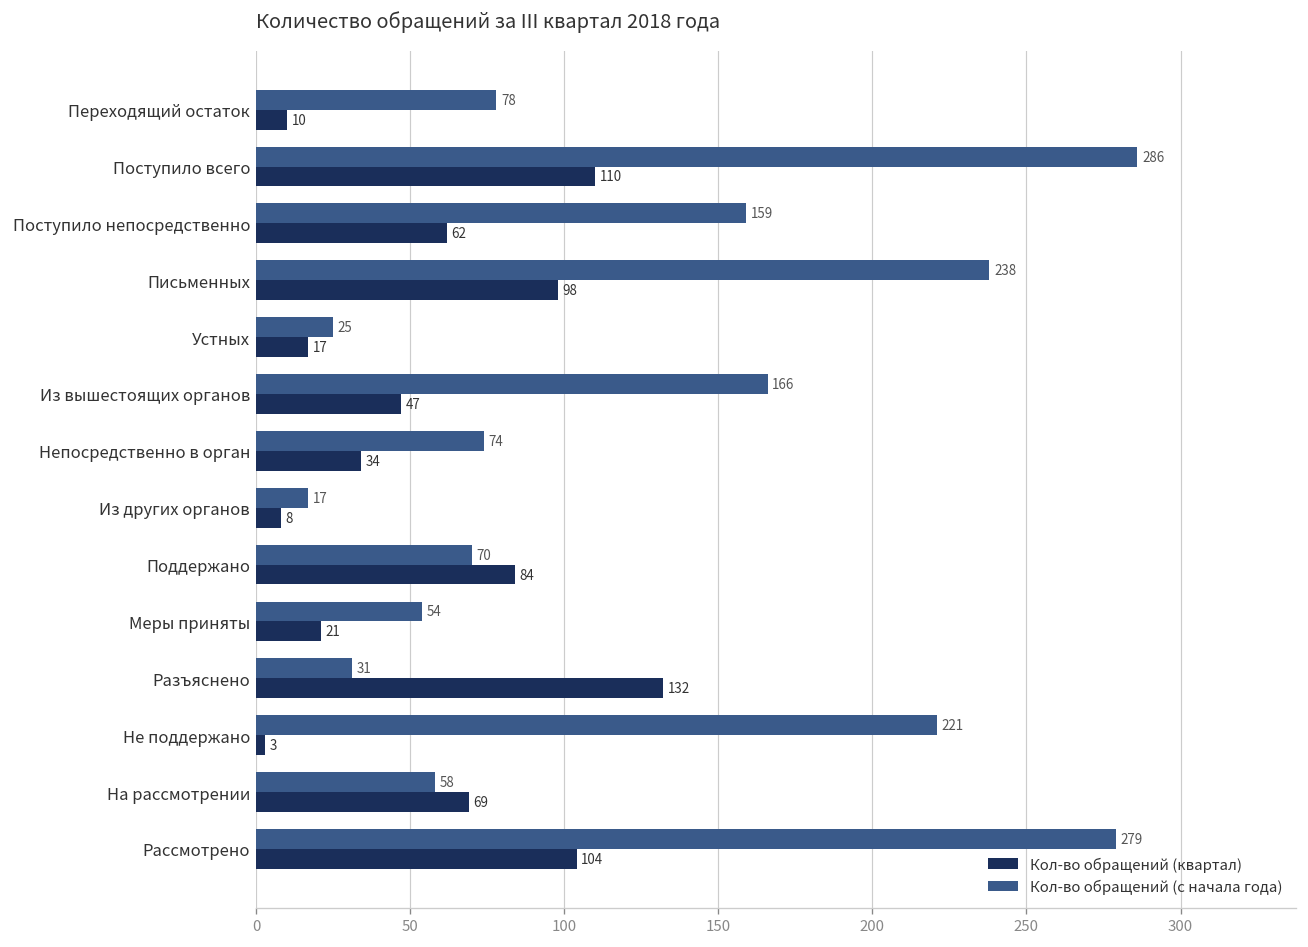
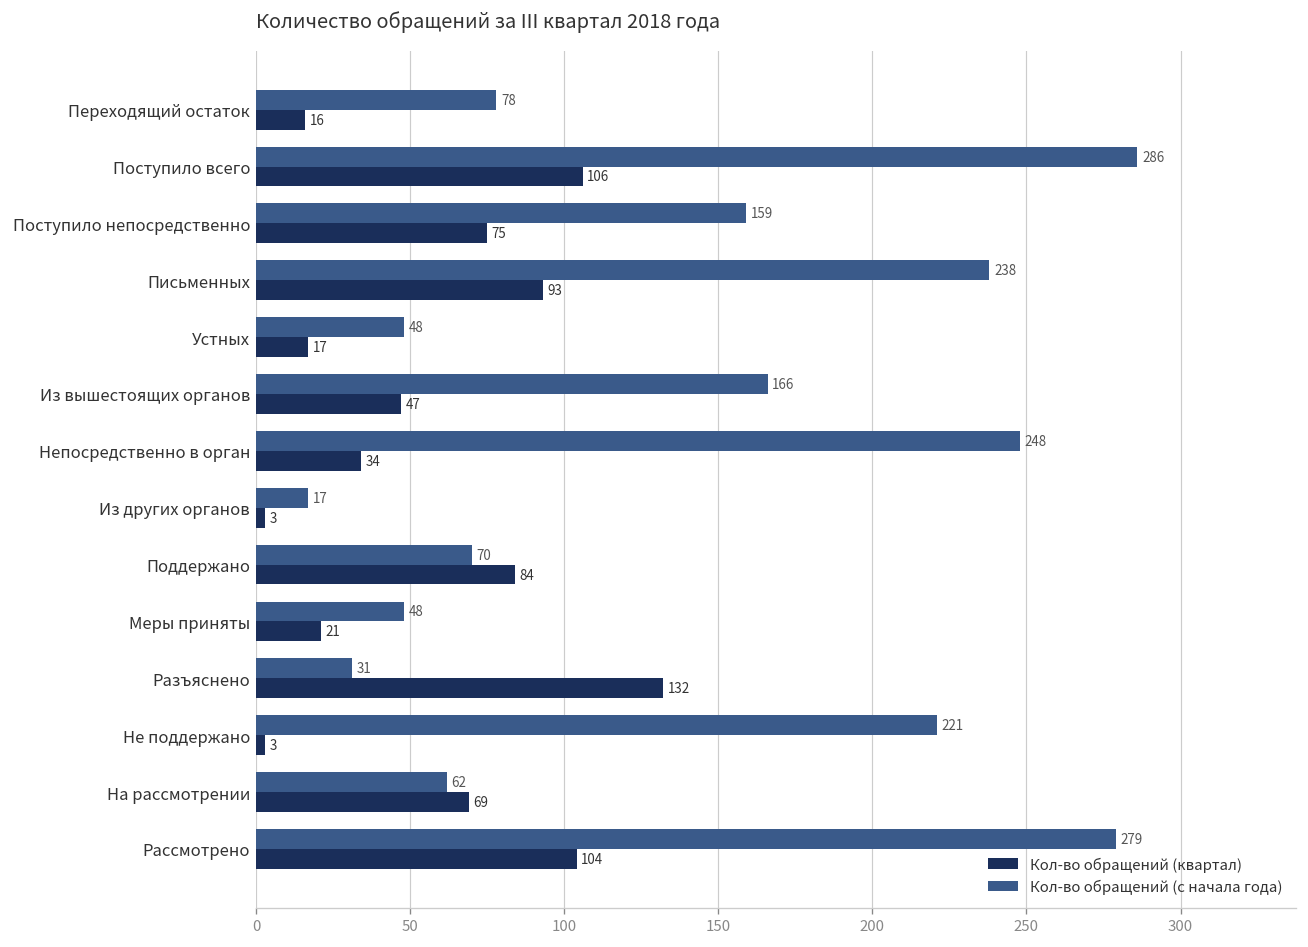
Кол-во обращений (квартал), Переходящий остаток: 10 -> 16
Кол-во обращений (квартал), Поступило всего: 110 -> 106
Кол-во обращений (квартал), Поступило непосредственно: 62 -> 75
Кол-во обращений (квартал), Письменных: 98 -> 93
Кол-во обращений (с начала года), Устных: 25 -> 48
Кол-во обращений (с начала года), Непосредственно в орган: 74 -> 248
Кол-во обращений (квартал), Из других органов: 8 -> 3
Кол-во обращений (с начала года), Меры приняты: 54 -> 48
Кол-во обращений (с начала года), На рассмотрении: 58 -> 62
